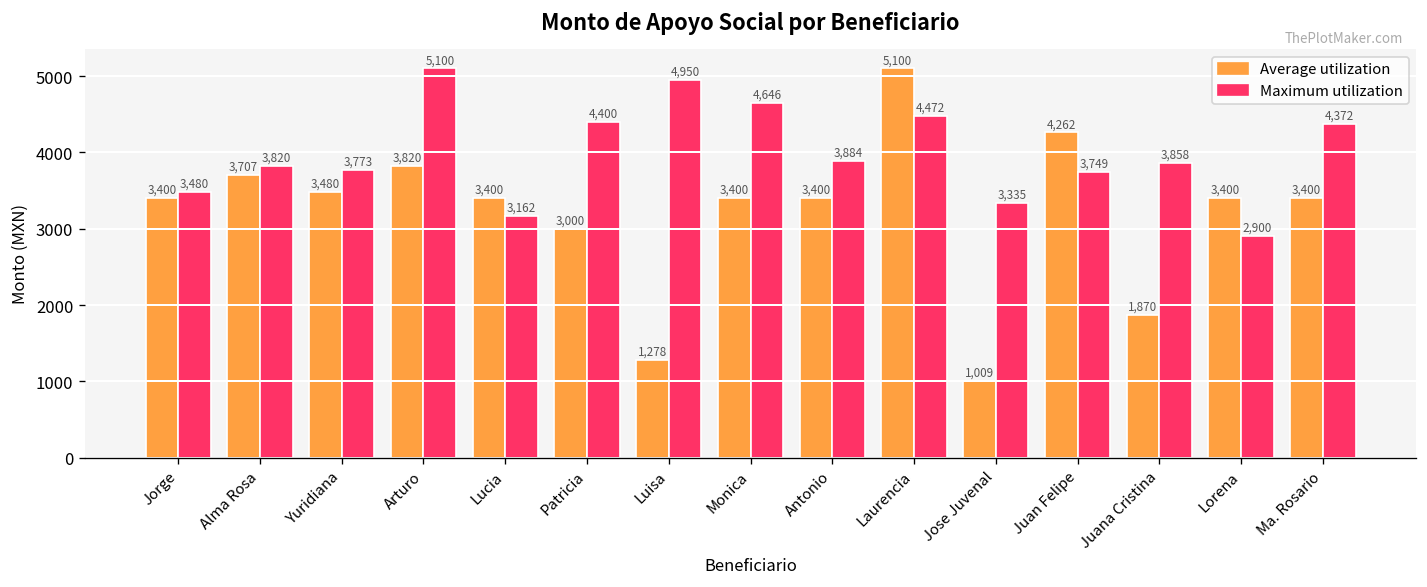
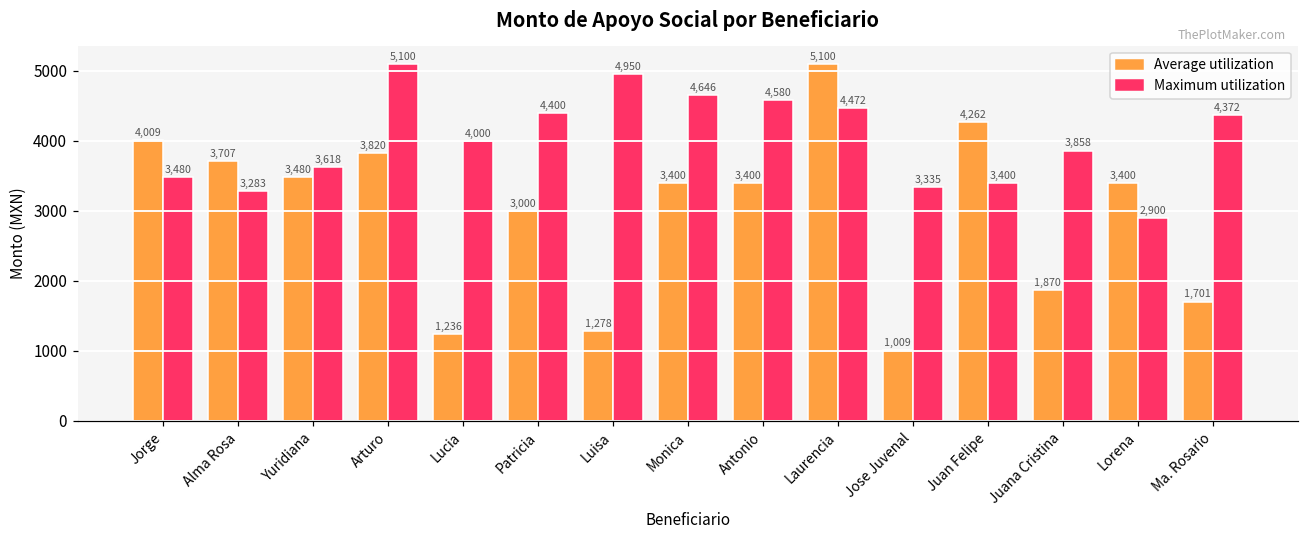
Average utilization, Jorge: 3,400 -> 4,009
Maximum utilization, Alma Rosa: 3,820 -> 3,283
Maximum utilization, Yuridiana: 3,773 -> 3,618
Average utilization, Lucia: 3,400 -> 1,236
Maximum utilization, Lucia: 3,162 -> 4,000
Maximum utilization, Antonio: 3,884 -> 4,580
Maximum utilization, Juan Felipe: 3,749 -> 3,400
Average utilization, Ma. Rosario: 3,400 -> 1,701
